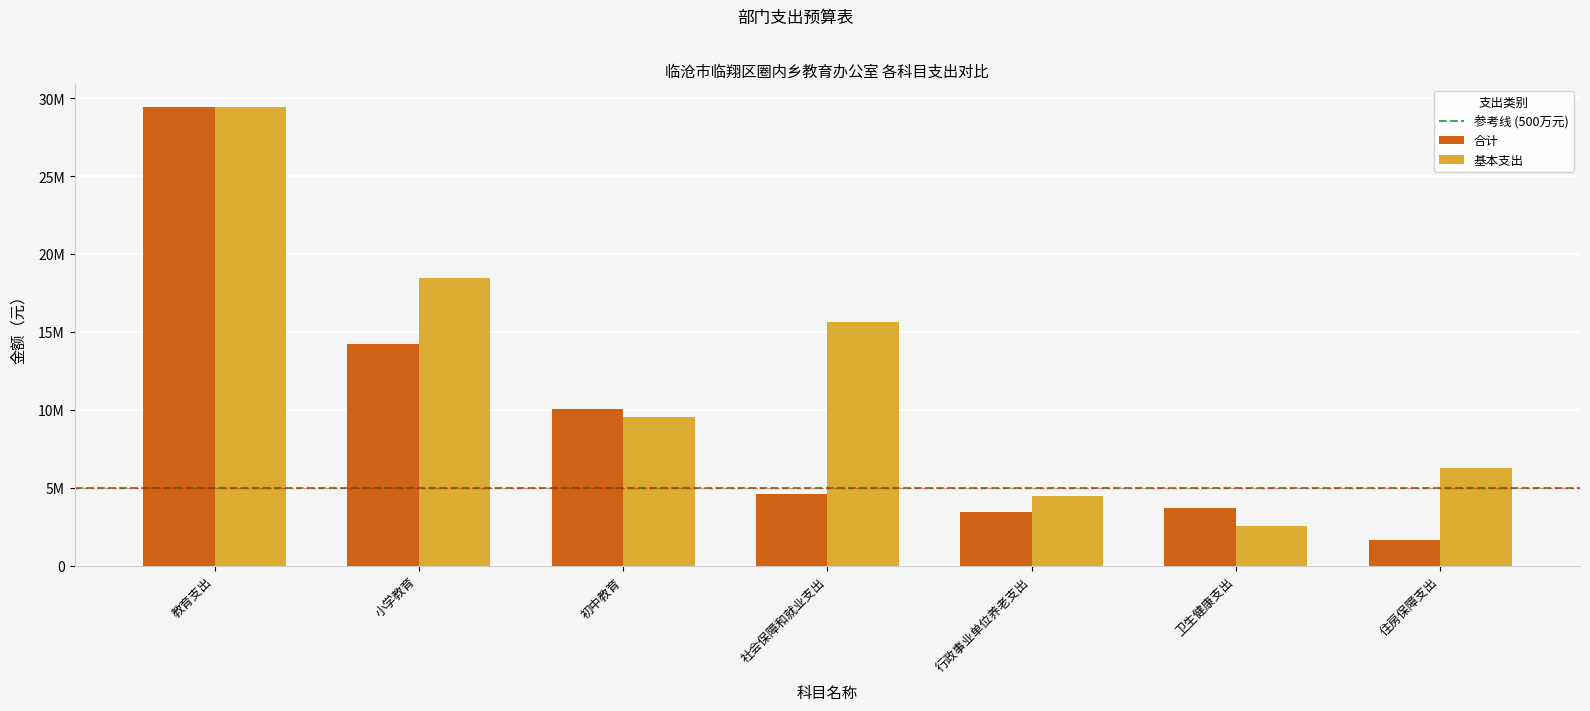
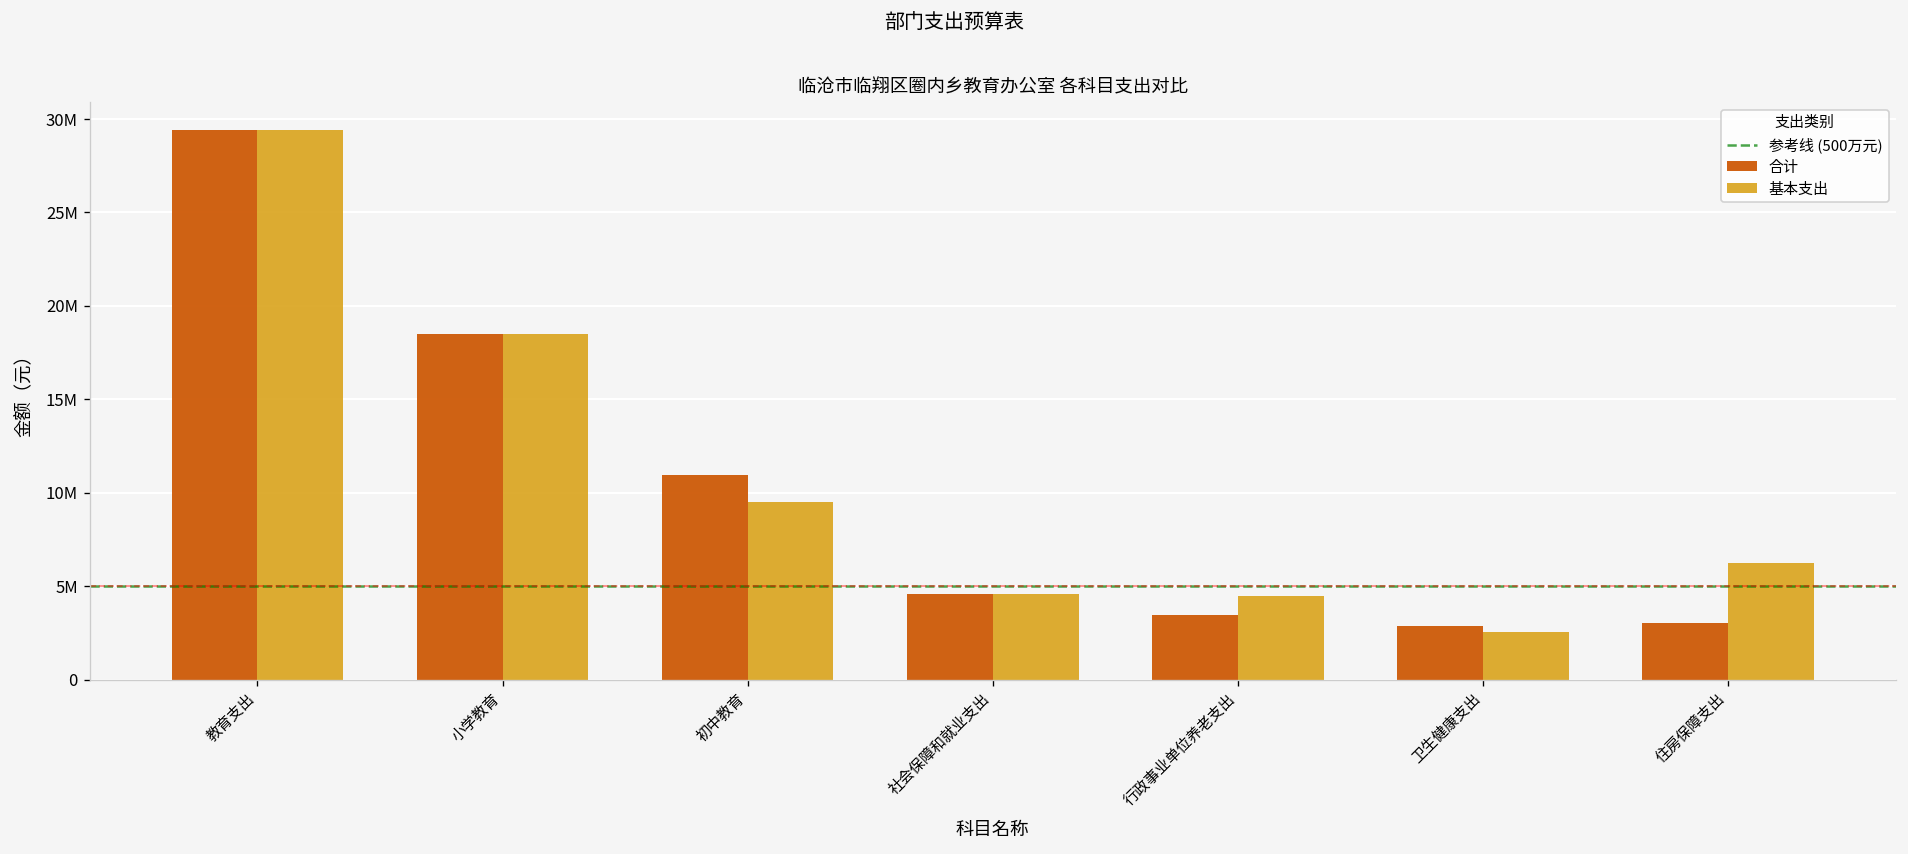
合计, 小学教育: 14200000 -> 18500000
合计, 初中教育: 10100000 -> 10900000
基本支出, 社会保障和就业支出: 15600000 -> 4600000
合计, 卫生健康支出: 3700000 -> 2900000
合计, 住房保障支出: 1600000 -> 3000000
